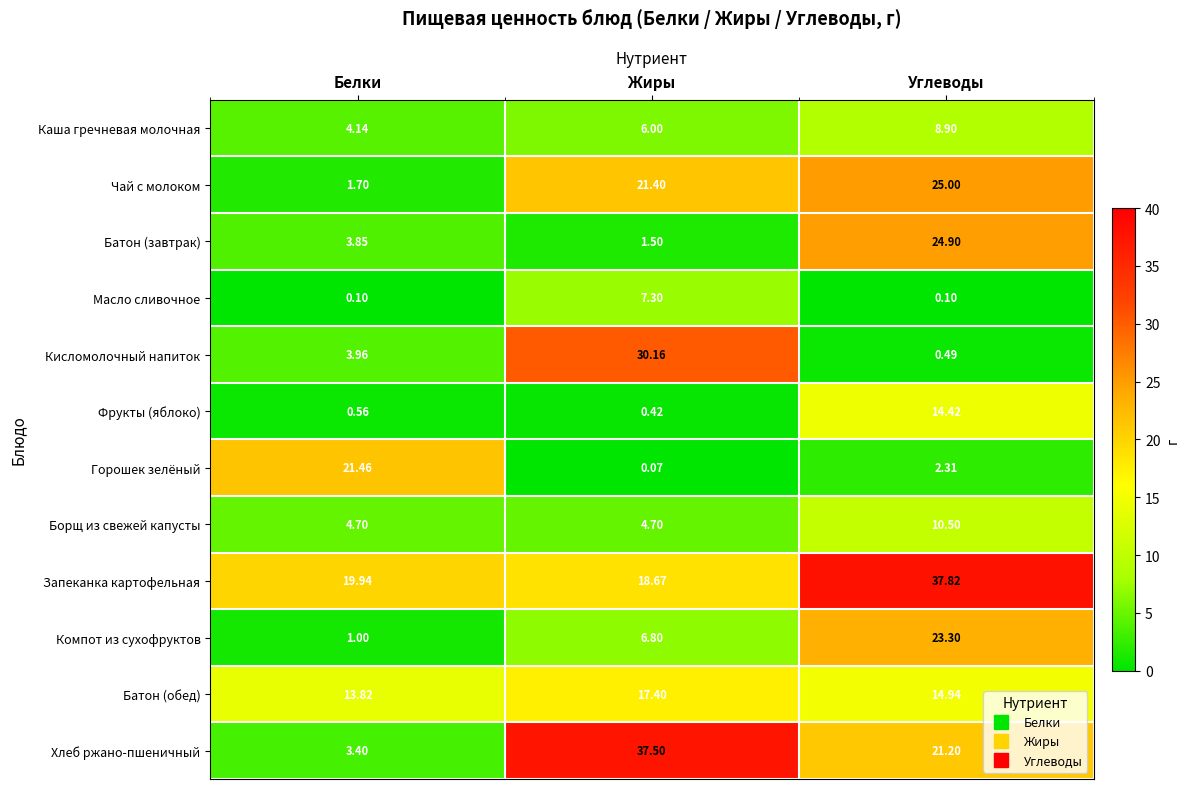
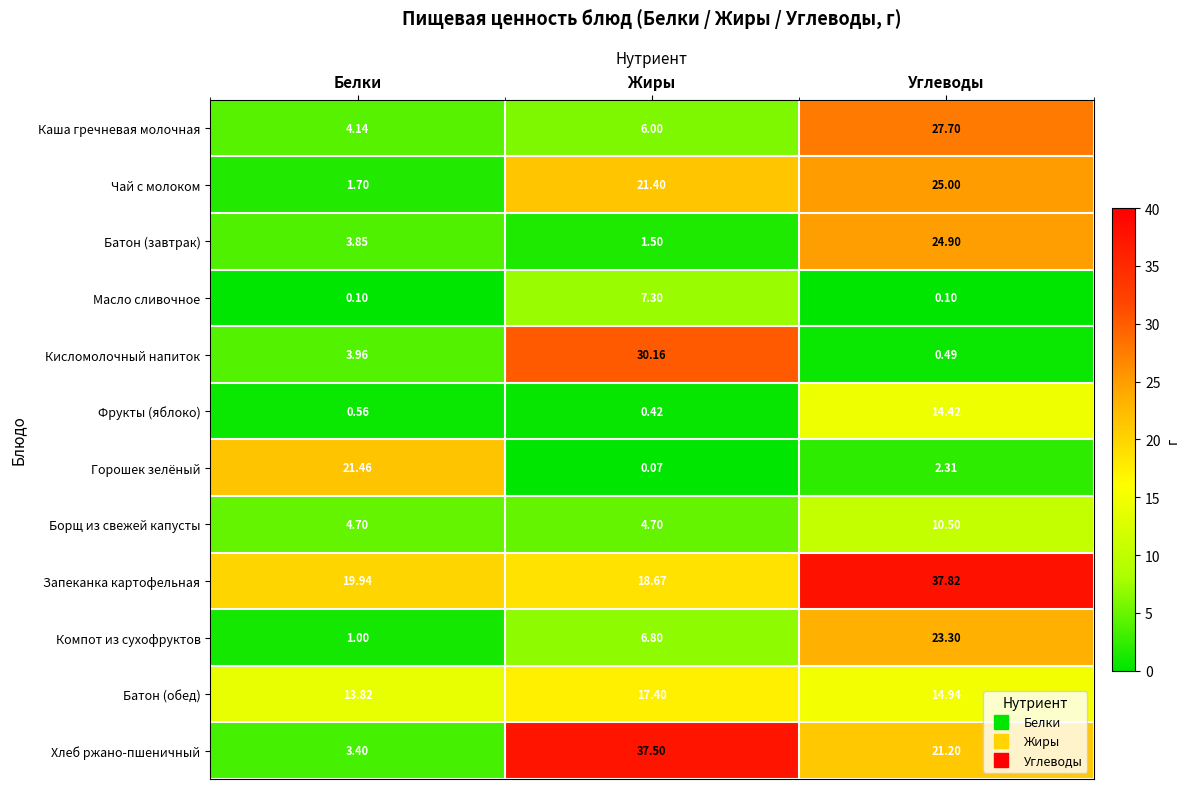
Каша гречневая молочная, Углеводы: 8.90 -> 27.70
